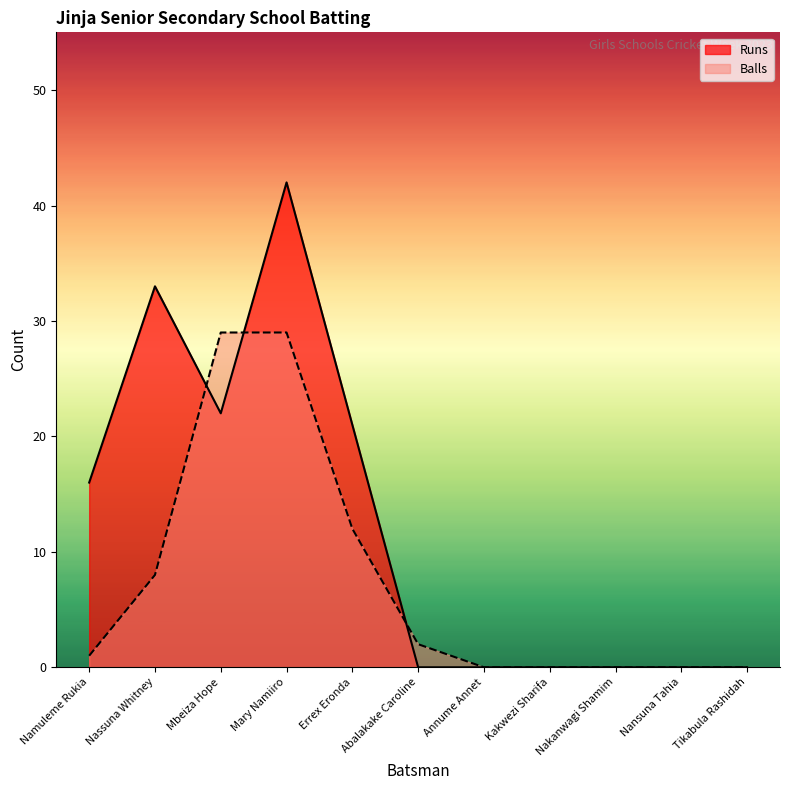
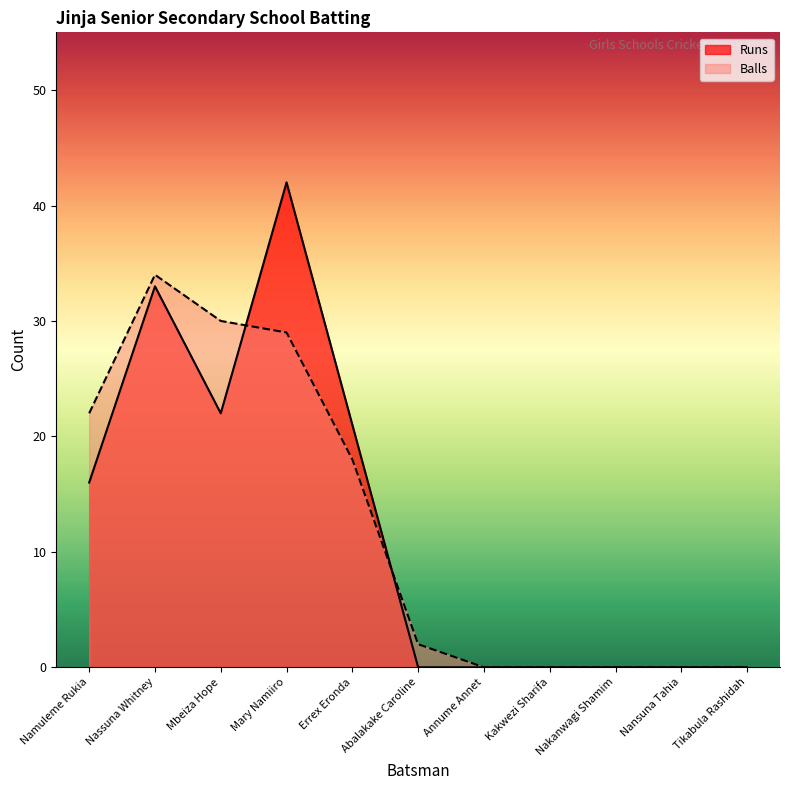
Balls, Namuleme Rukia: 1 -> 22
Balls, Nassuna Whitney: 8 -> 34
Balls, Mbeiza Hope: 29 -> 30
Balls, Errex Eronda: 12 -> 18
